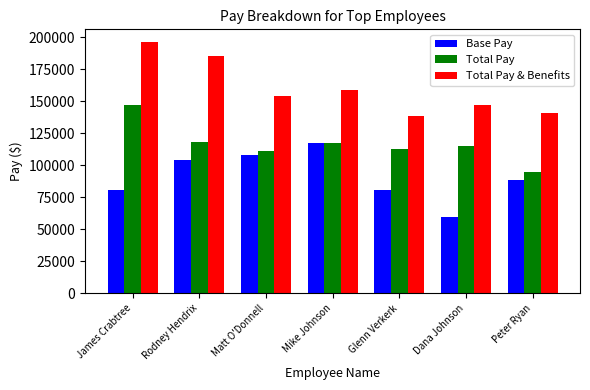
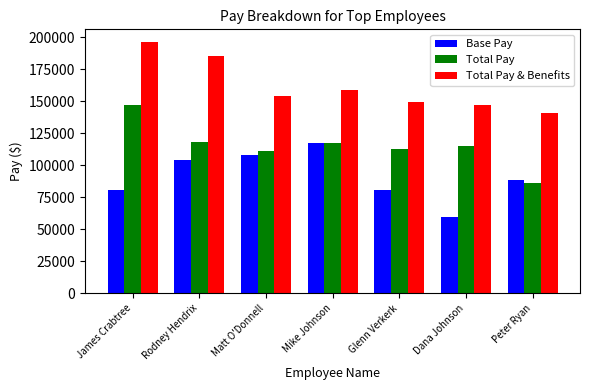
Total Pay & Benefits, Glenn Verkerk: 139000 -> 149000
Total Pay, Peter Ryan: 95000 -> 86000
